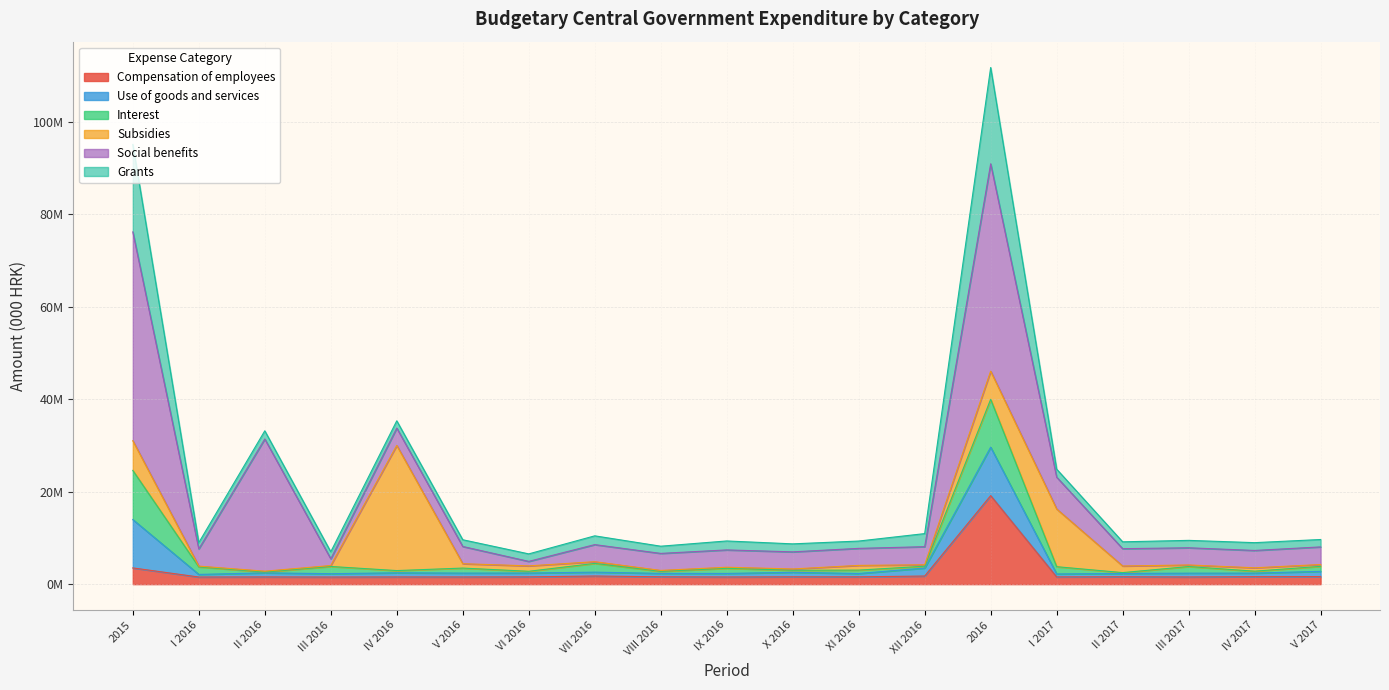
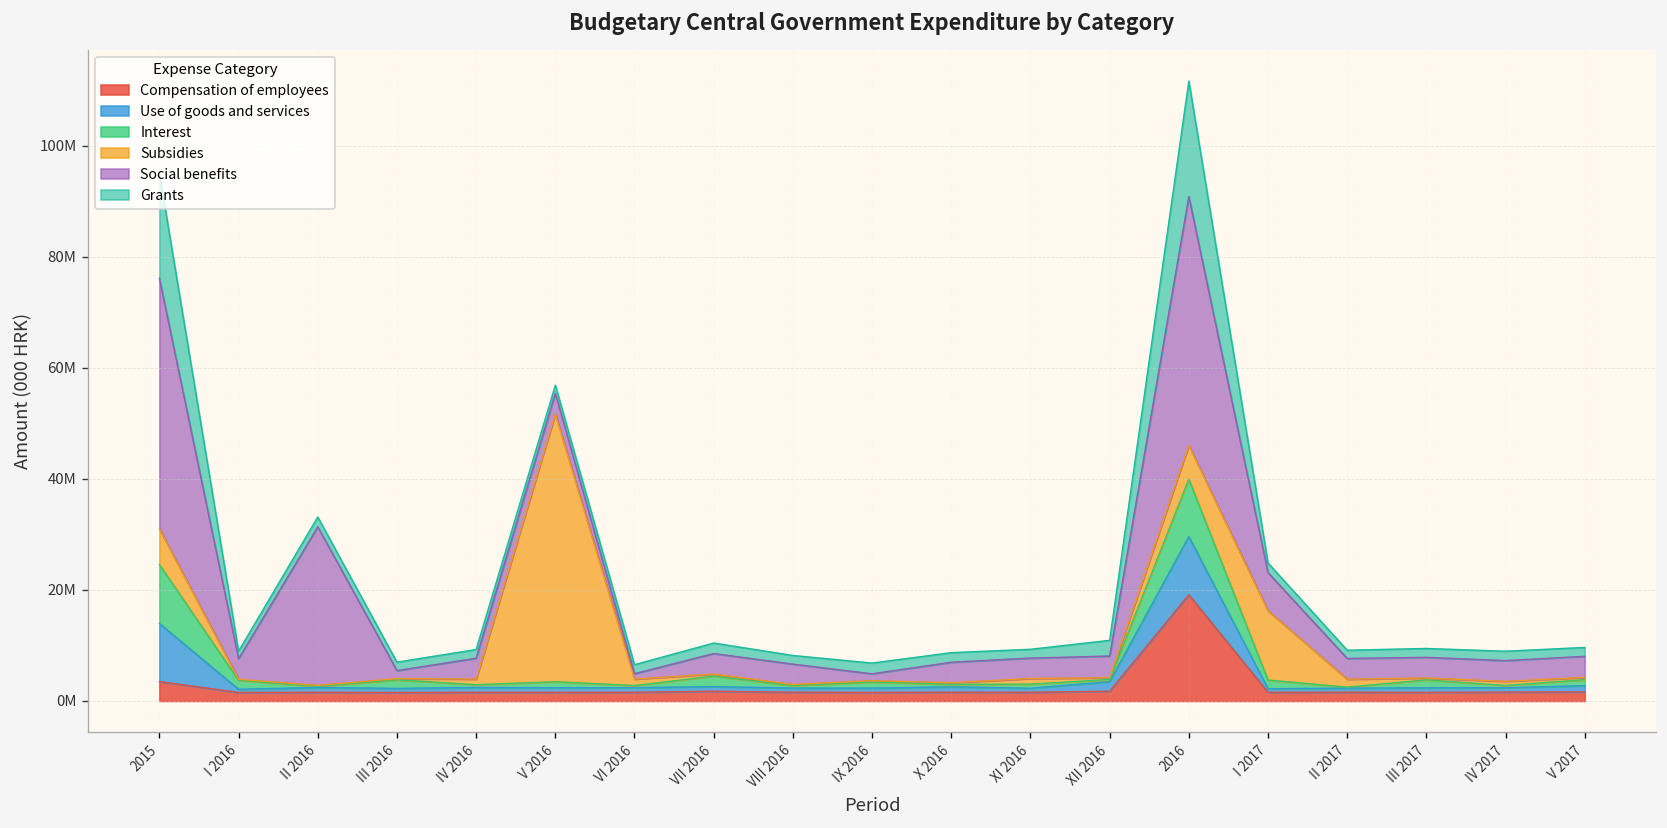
Subsidies, IV 2016: 27000000 -> 1000000
Subsidies, V 2016: 1000000 -> 48000000
Social benefits, IX 2016: 4000000 -> 1000000
